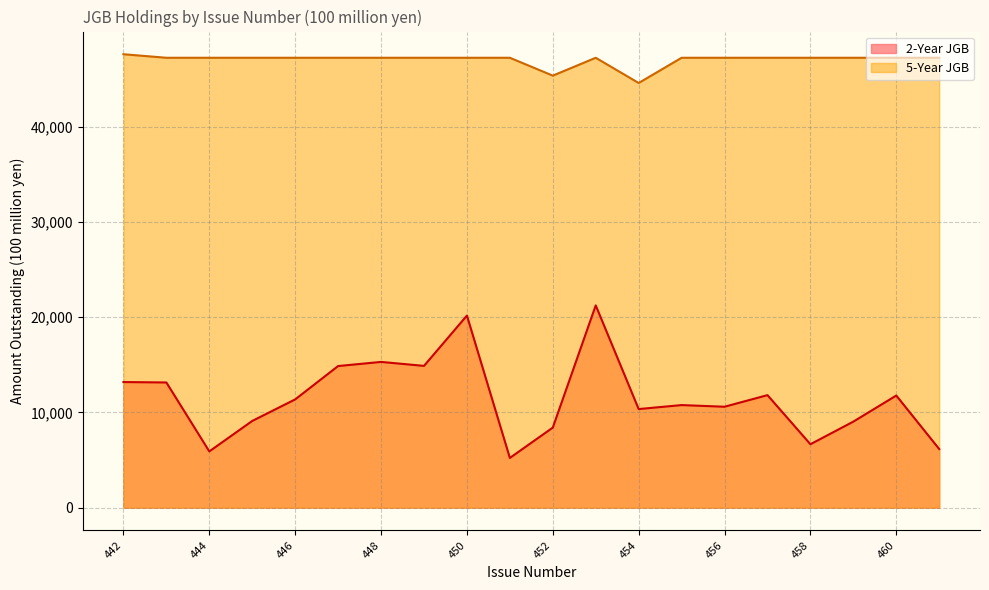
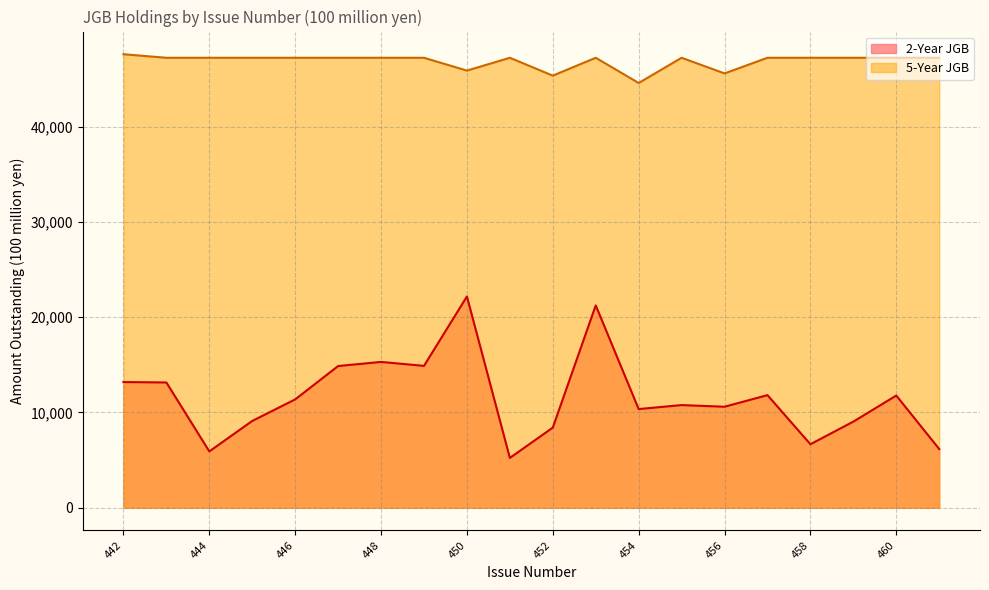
2-Year JGB, 450: 20,000 -> 22,000
5-Year JGB, 450: 47,000 -> 46,000
5-Year JGB, 456: 47,000 -> 46,000
